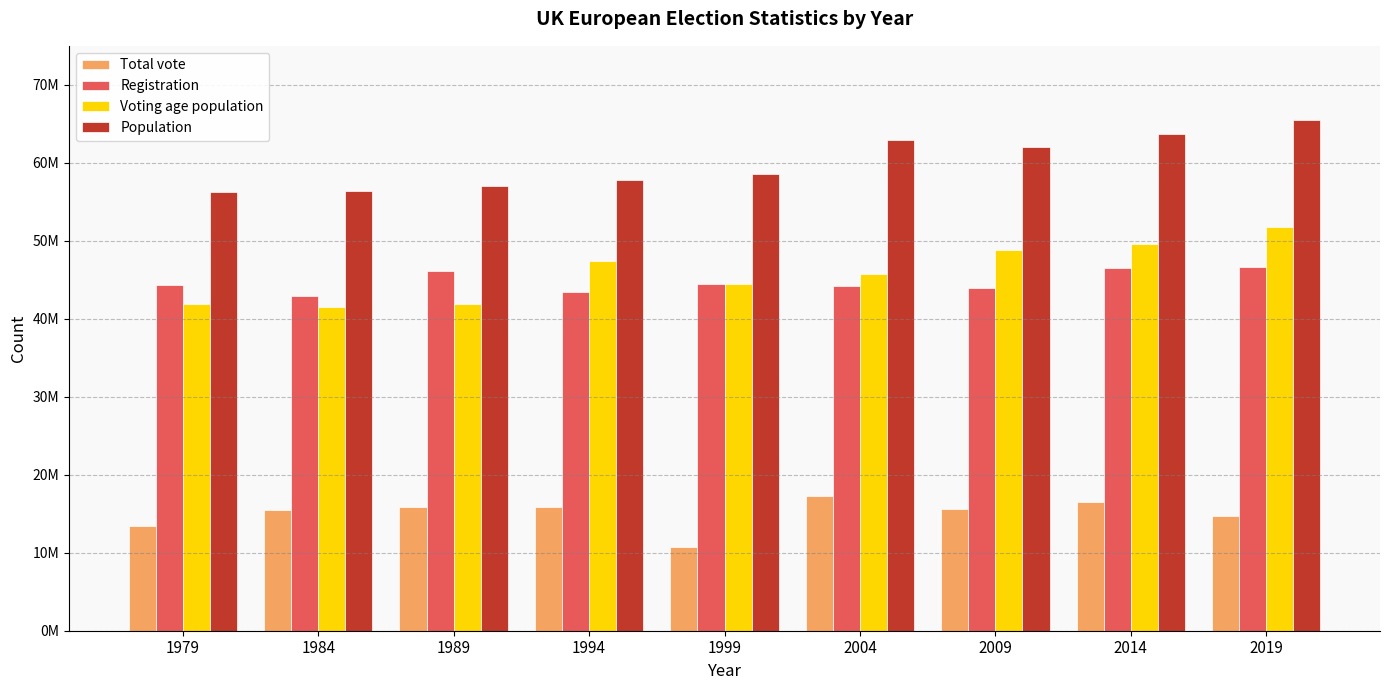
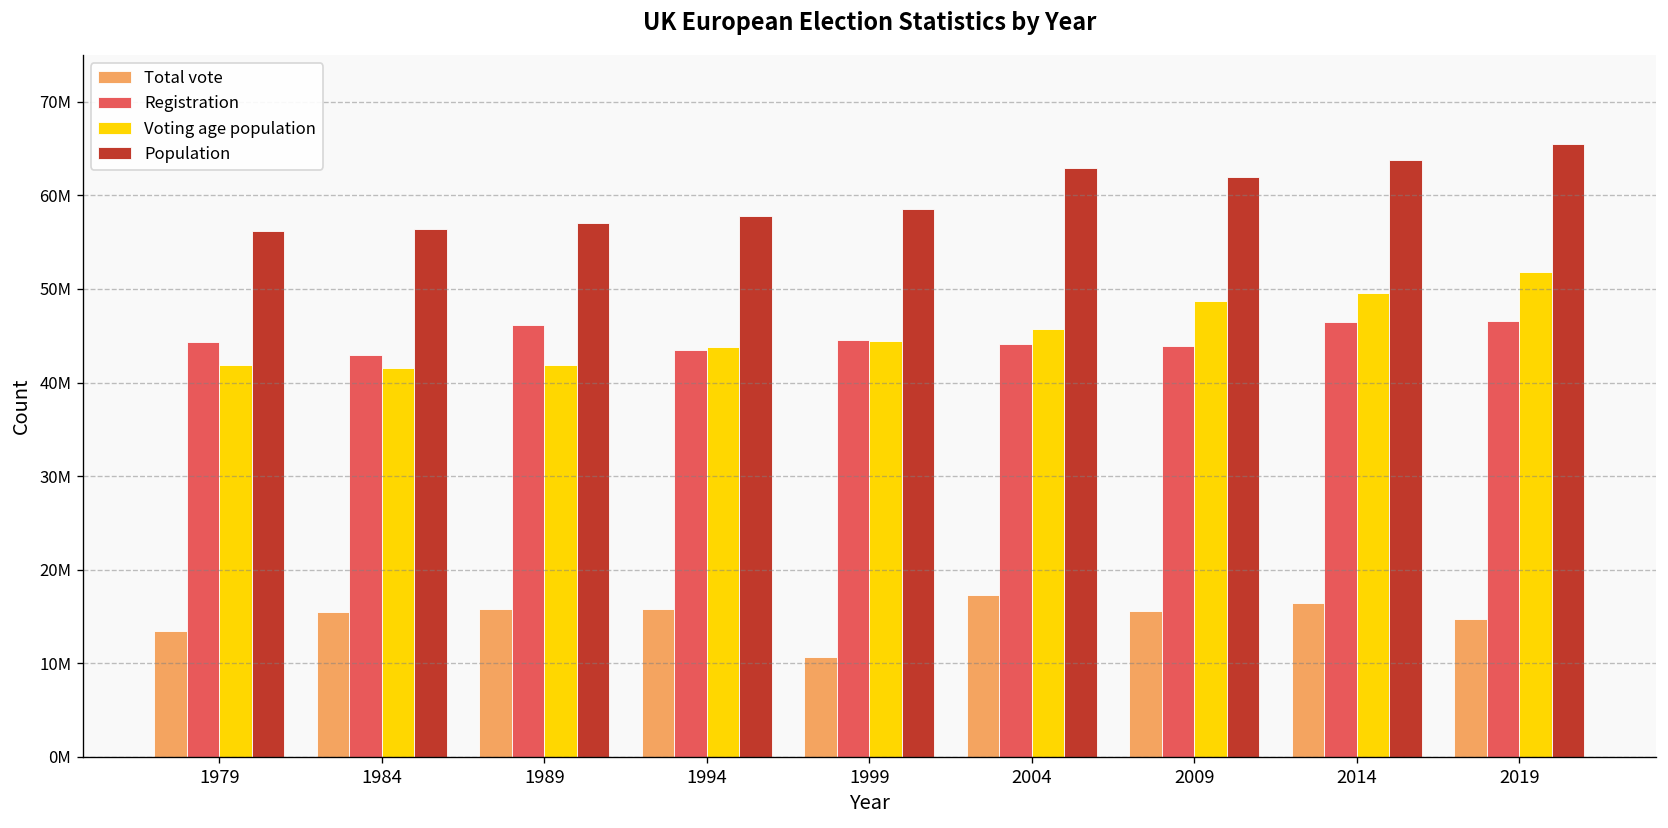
Voting age population, 1994: 47000000 -> 44000000
